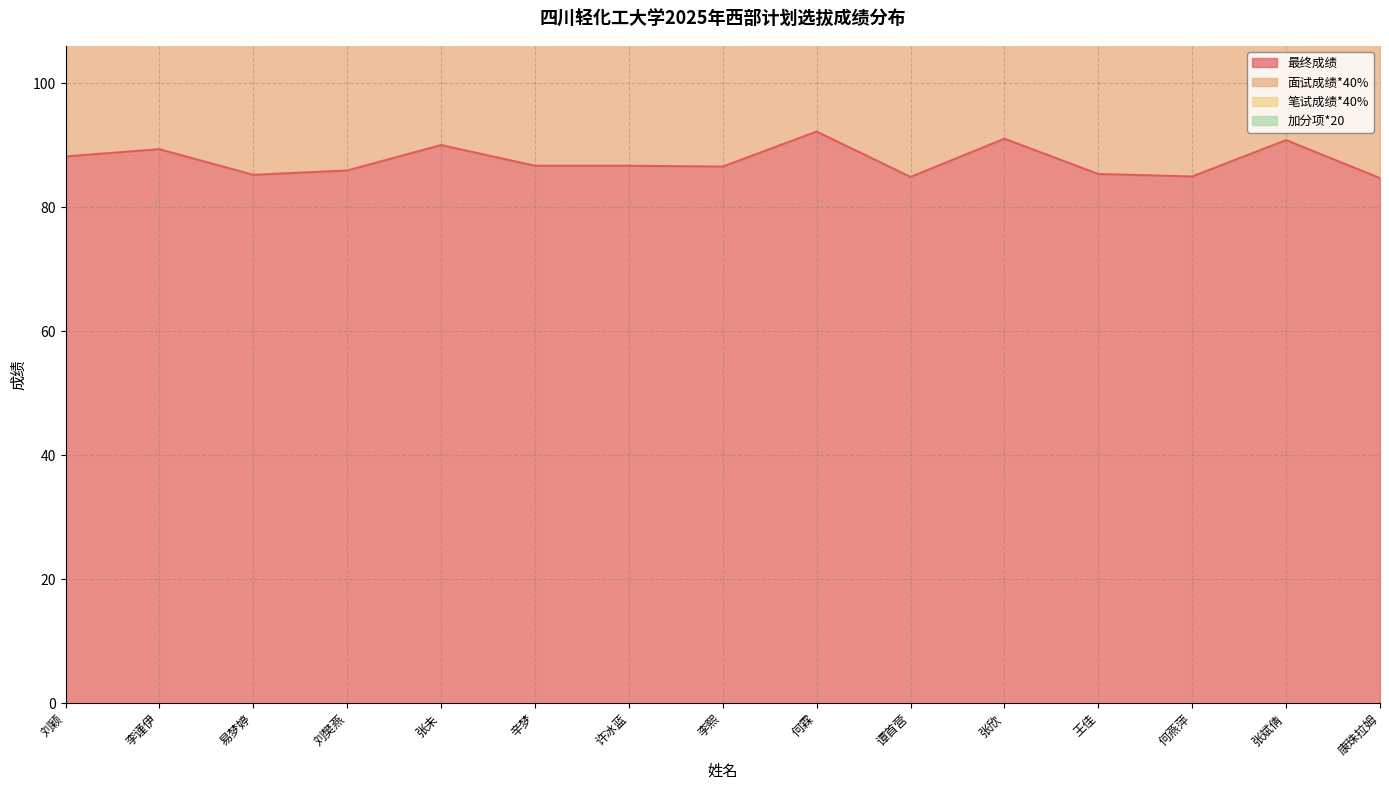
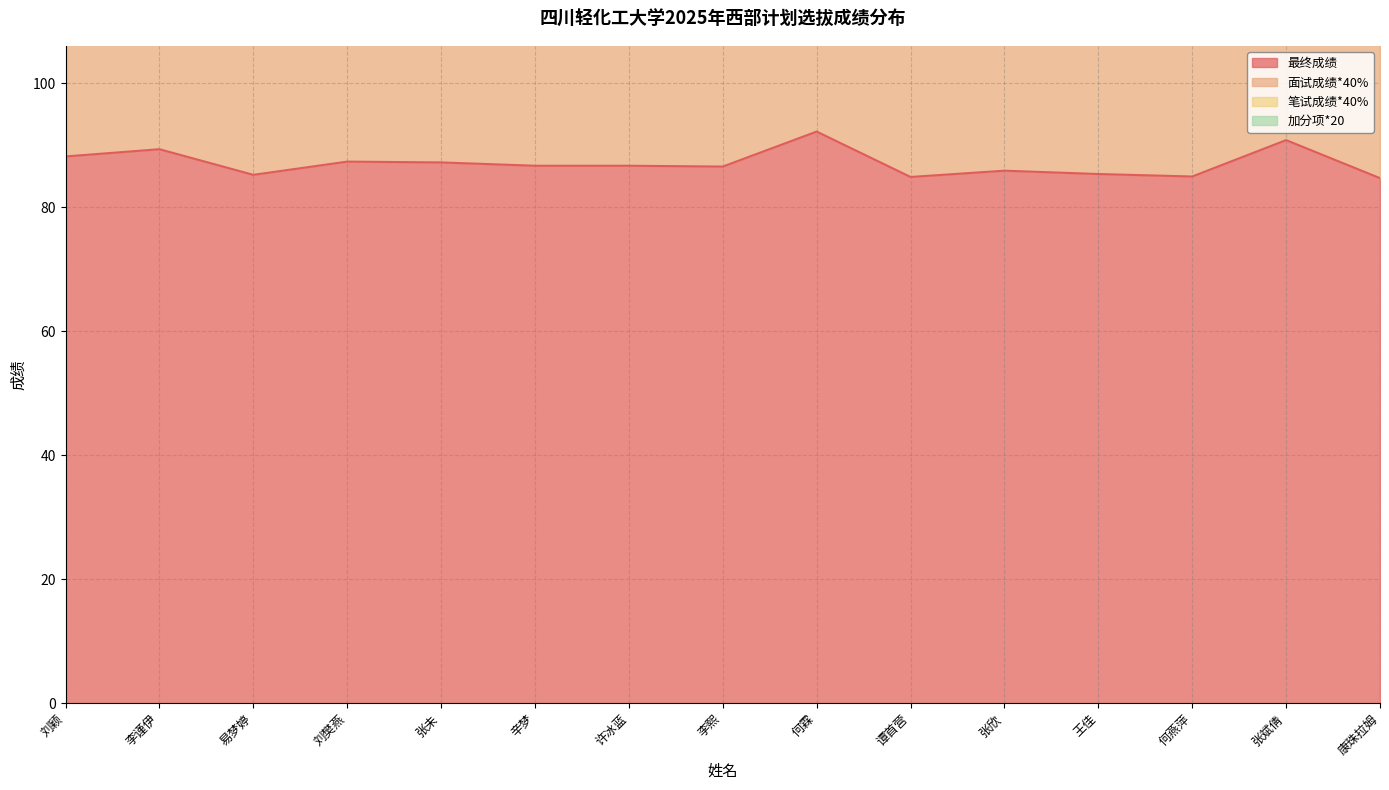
最终成绩, 刘樊燕: 86 -> 87
最终成绩, 张未: 90 -> 87
最终成绩, 张欣: 91 -> 86
